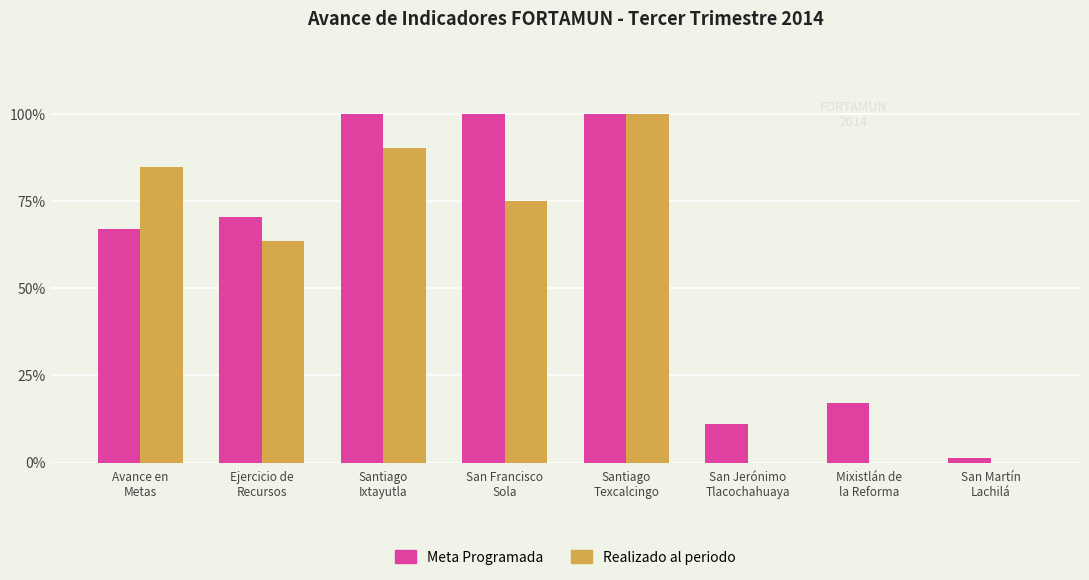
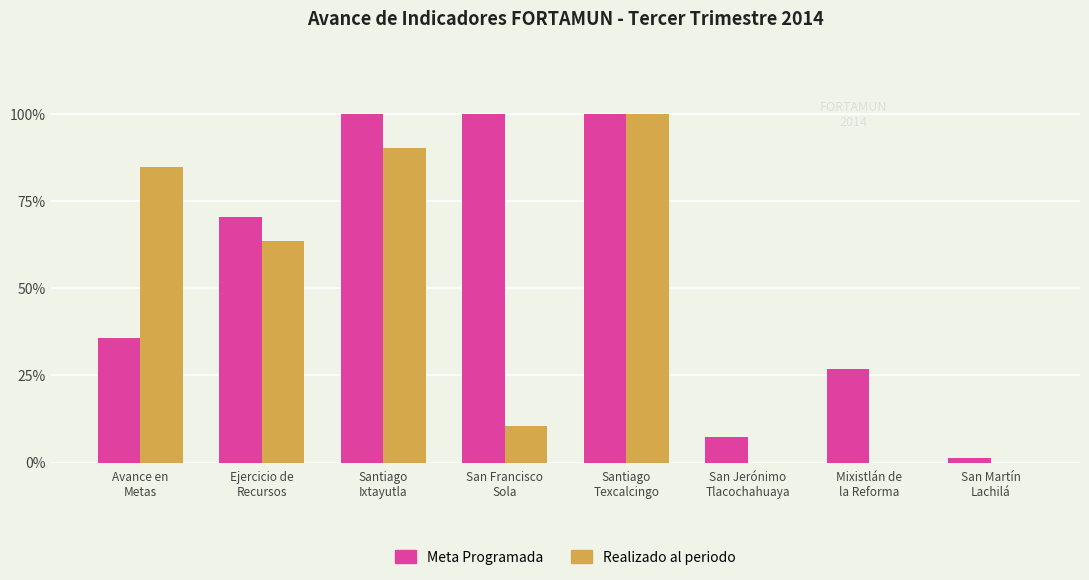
Meta Programada, Avance en Metas: 67% -> 36%
Realizado al periodo, San Francisco Sola: 75% -> 10%
Meta Programada, San Jerónimo Tlacochahuaya: 11% -> 7%
Meta Programada, Mixistlán de la Reforma: 17% -> 27%
